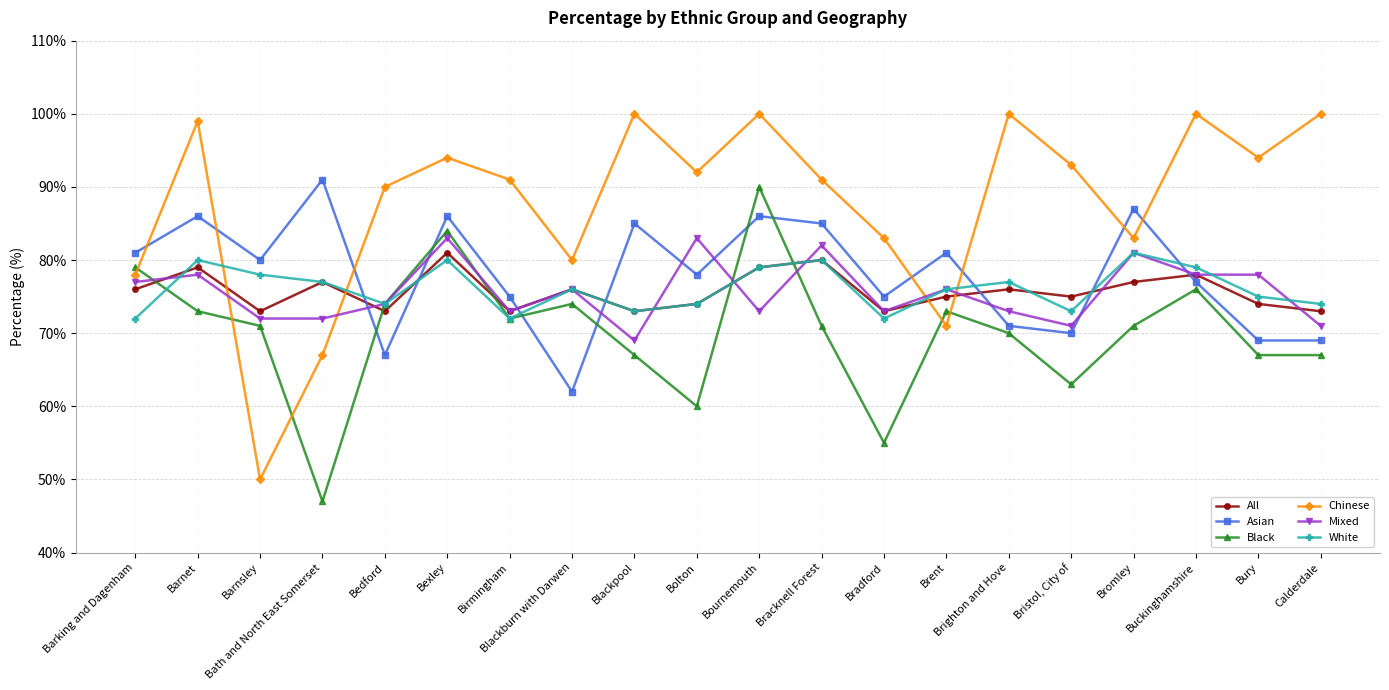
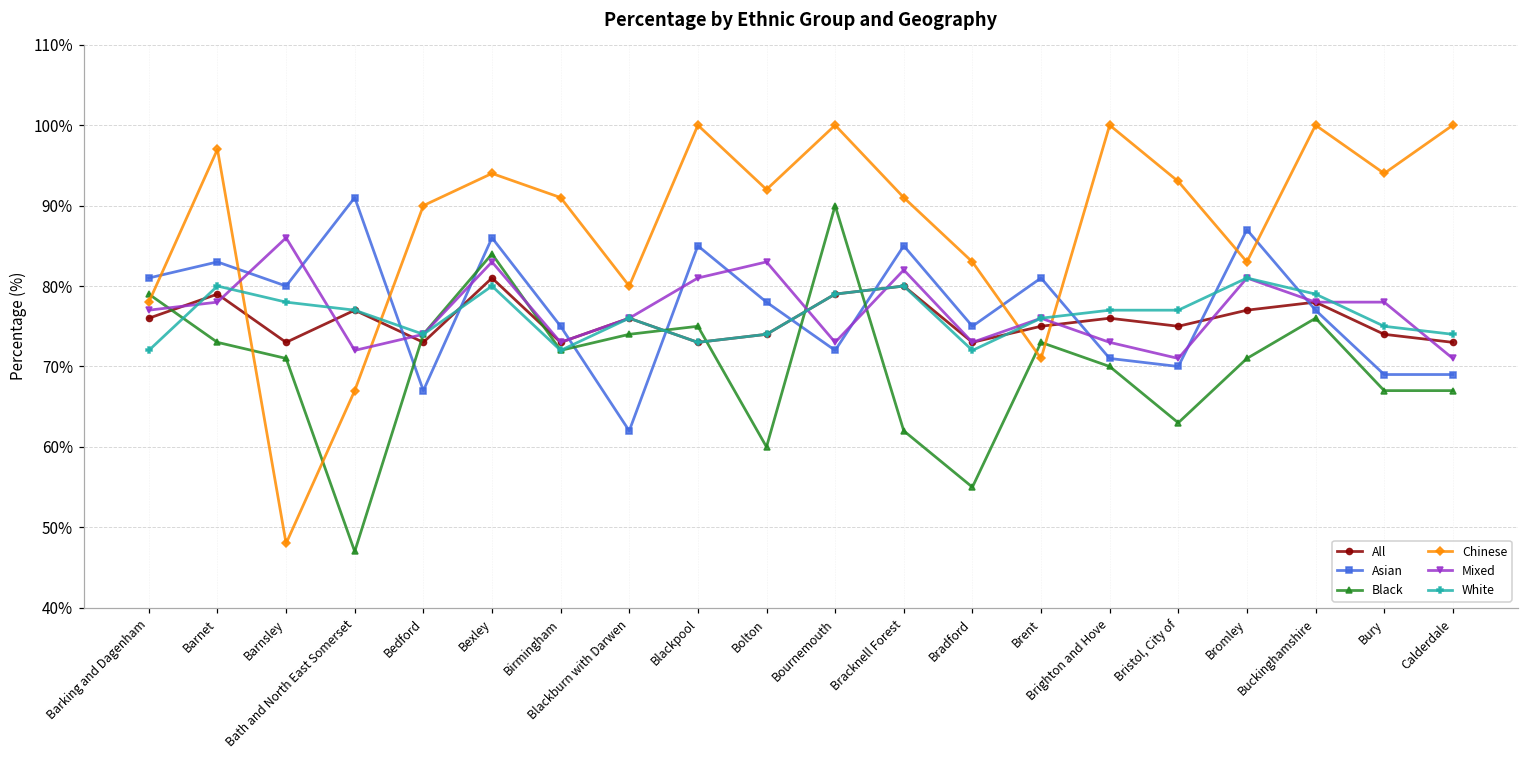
Asian, Barnet: 86% -> 83%
Chinese, Barnet: 99% -> 97%
Chinese, Barnsley: 50% -> 48%
Mixed, Barnsley: 72% -> 86%
Black, Blackpool: 67% -> 75%
Mixed, Blackpool: 69% -> 81%
Asian, Bournemouth: 86% -> 72%
Black, Bracknell Forest: 71% -> 62%
White, Bristol, City of: 73% -> 77%
